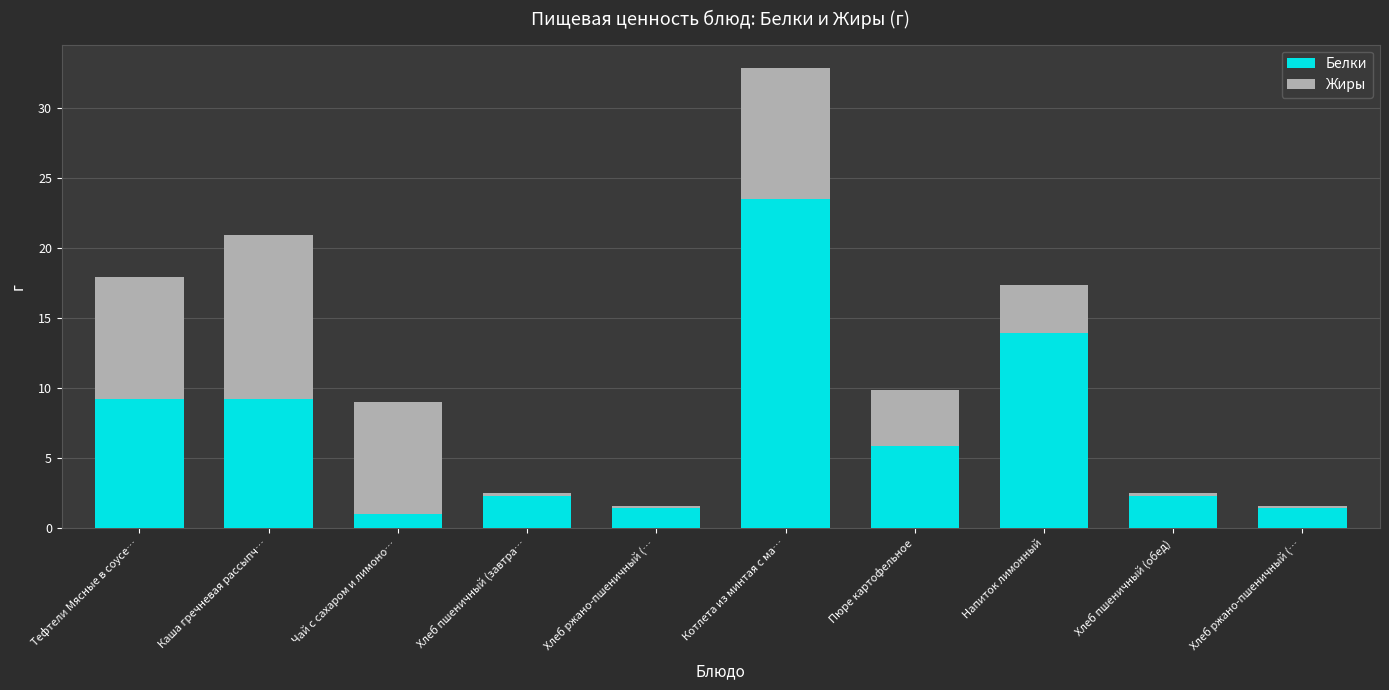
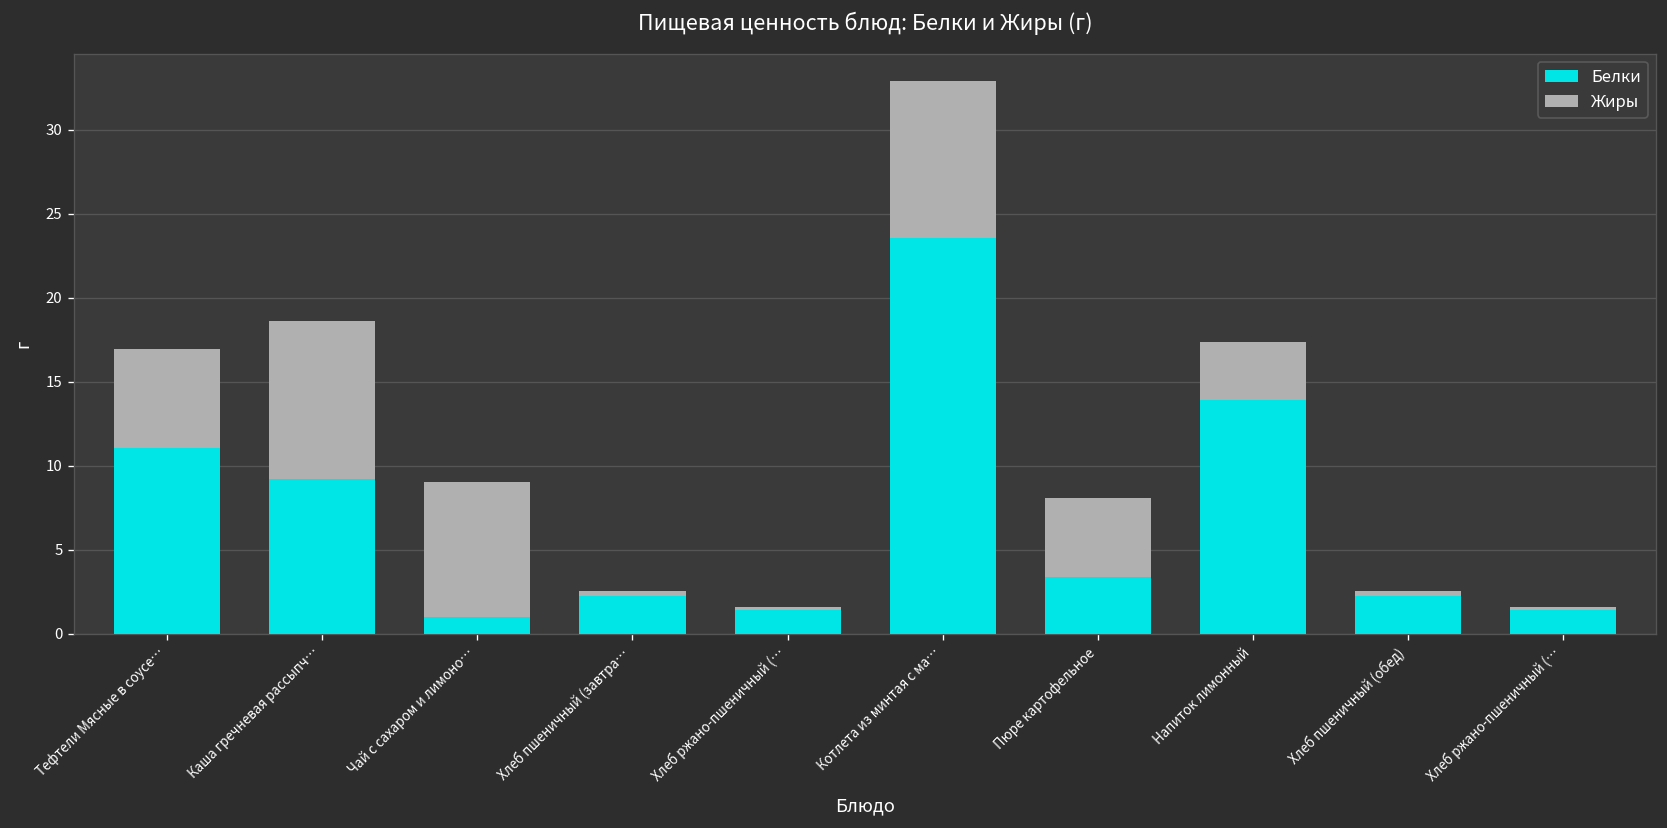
Белки, Тефтели Мясные в соусе…: 9.3 -> 11.1
Жиры, Тефтели Мясные в соусе…: 8.7 -> 5.9
Жиры, Каша гречневая рассыпч…: 11.7 -> 9.4
Белки, Пюре картофельное: 5.9 -> 3.4
Жиры, Пюре картофельное: 4.0 -> 4.7
